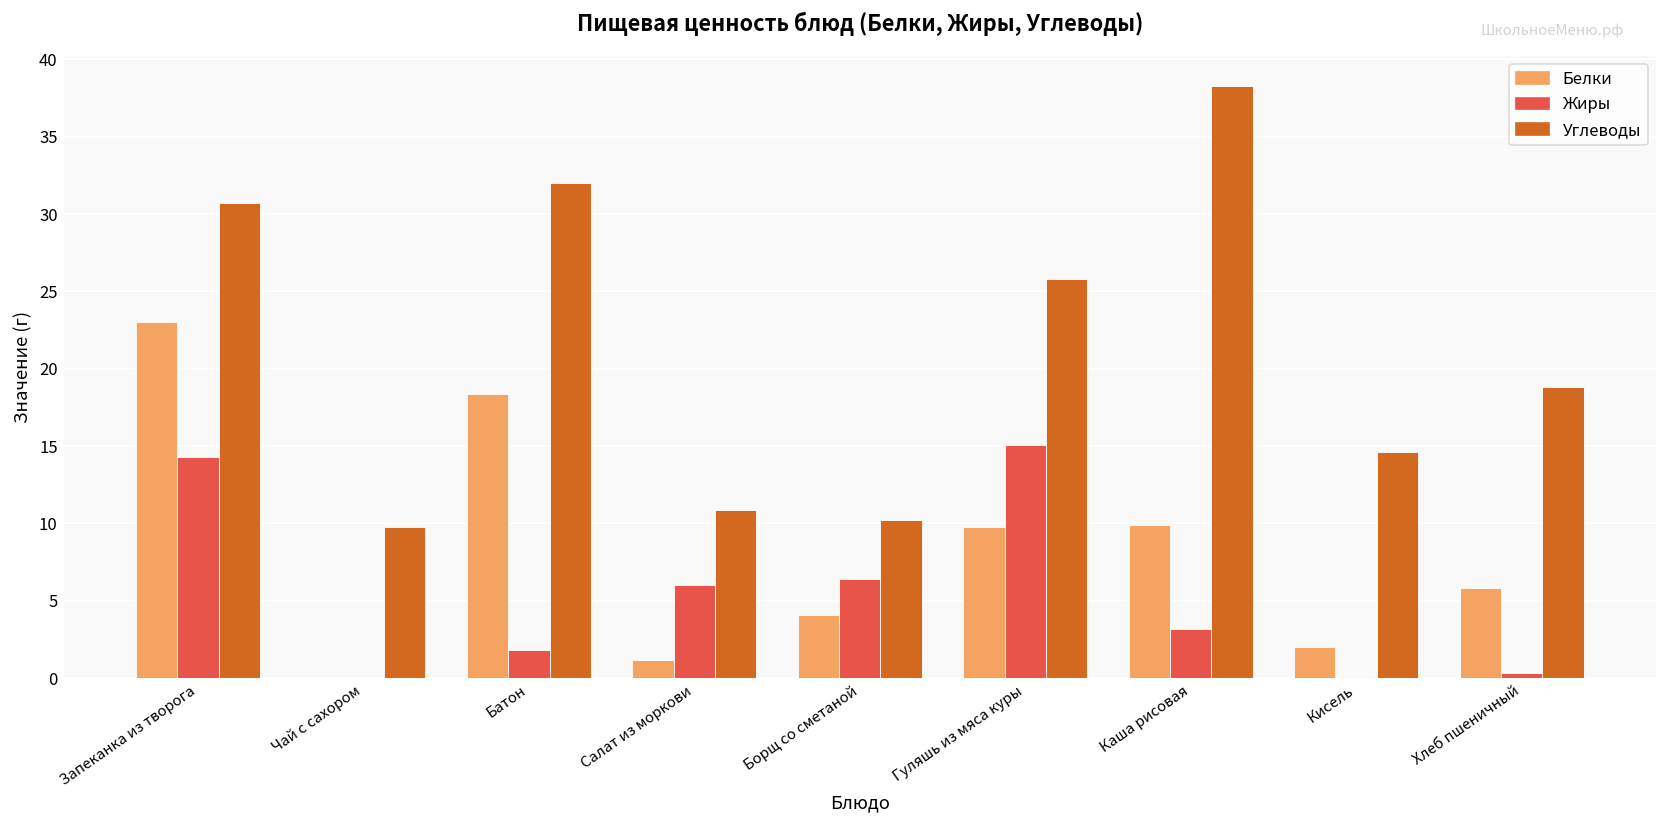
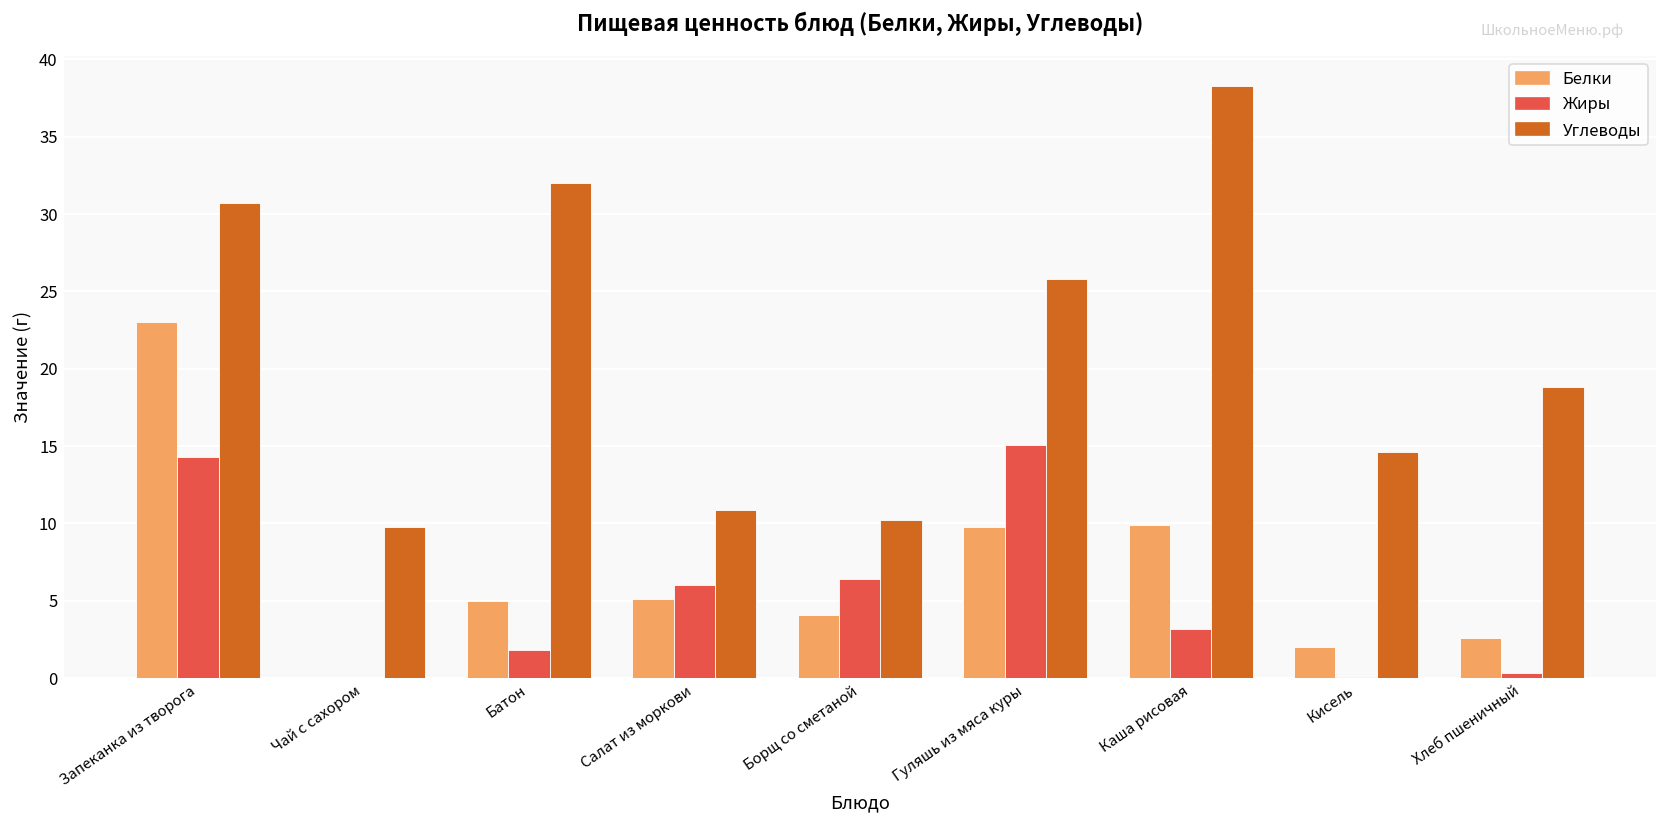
Белки, Батон: 18.4 -> 5.0
Белки, Салат из моркови: 1.2 -> 5.1
Белки, Хлеб пшеничный: 5.8 -> 2.6
